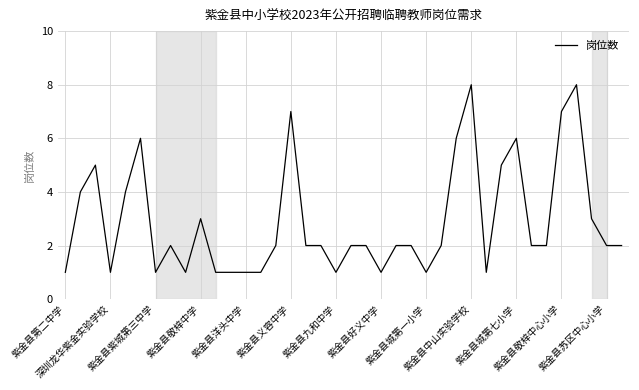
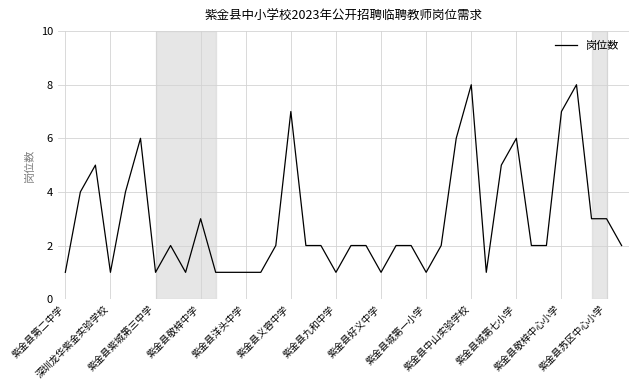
紫金县苏区中心小学: 2 -> 3
